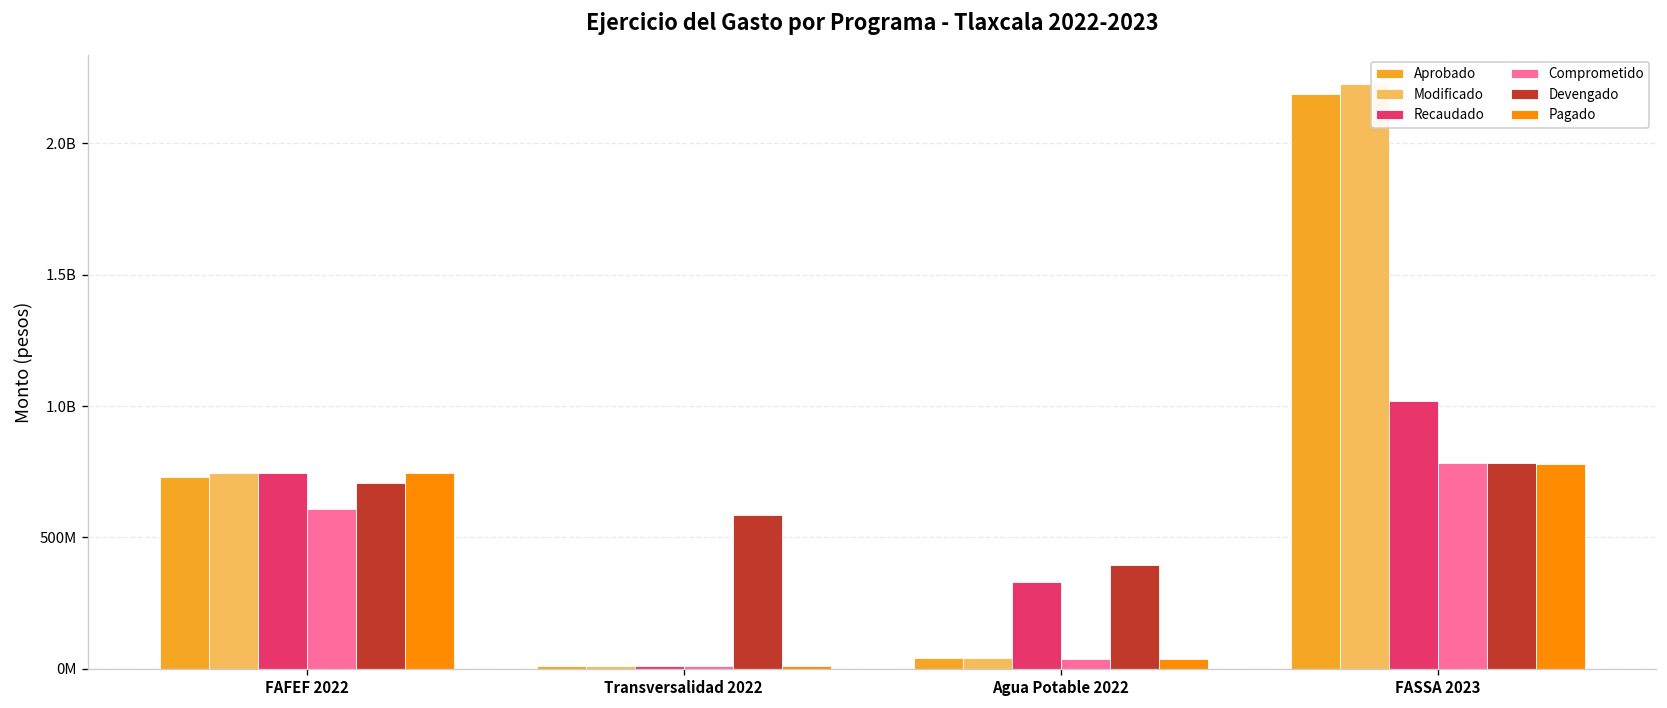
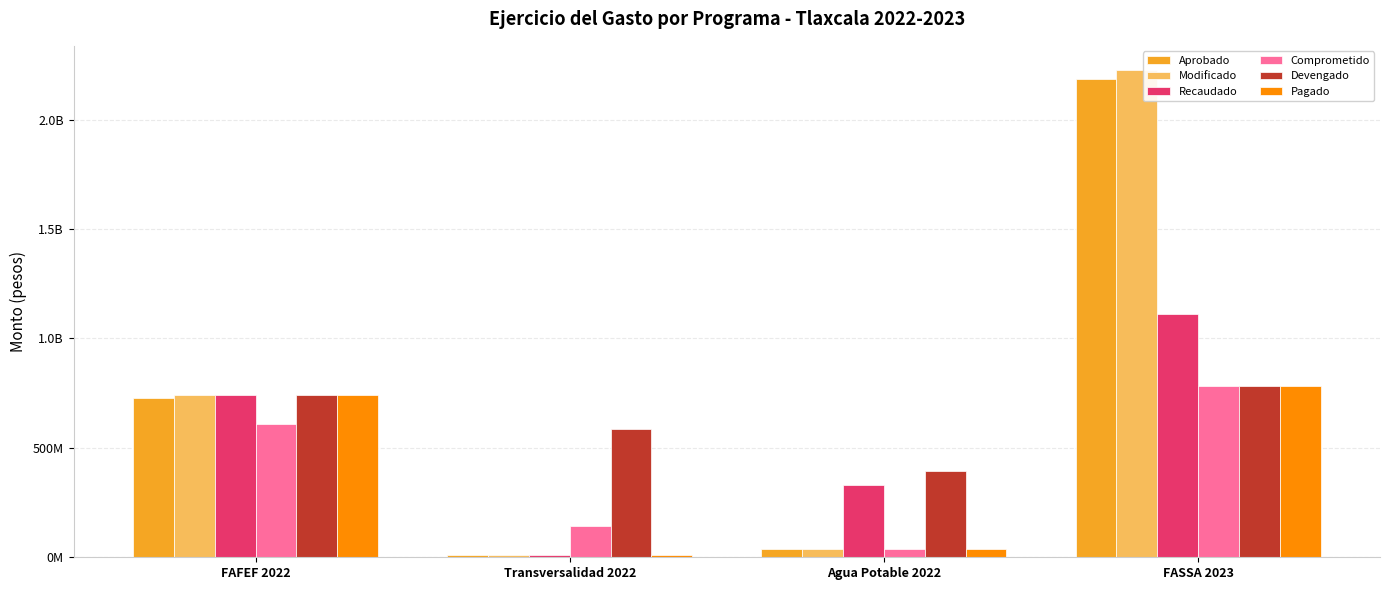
Devengado, FAFEF 2022: 710000000 -> 740000000
Comprometido, Transversalidad 2022: 10000000 -> 140000000
Recaudado, FASSA 2023: 1020000000 -> 1110000000
